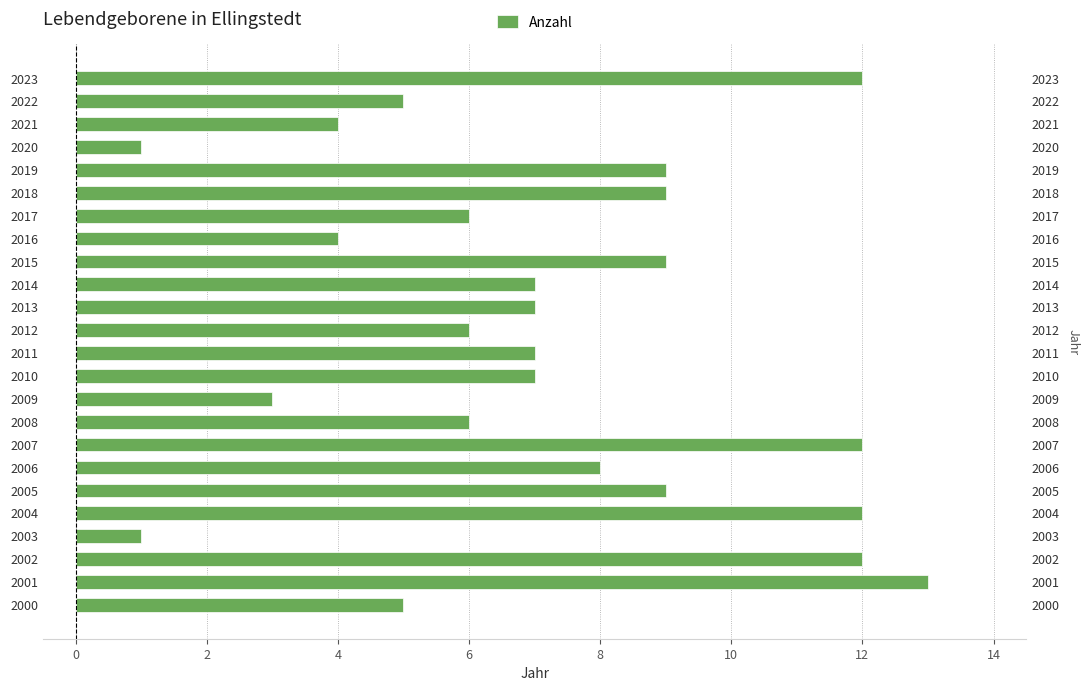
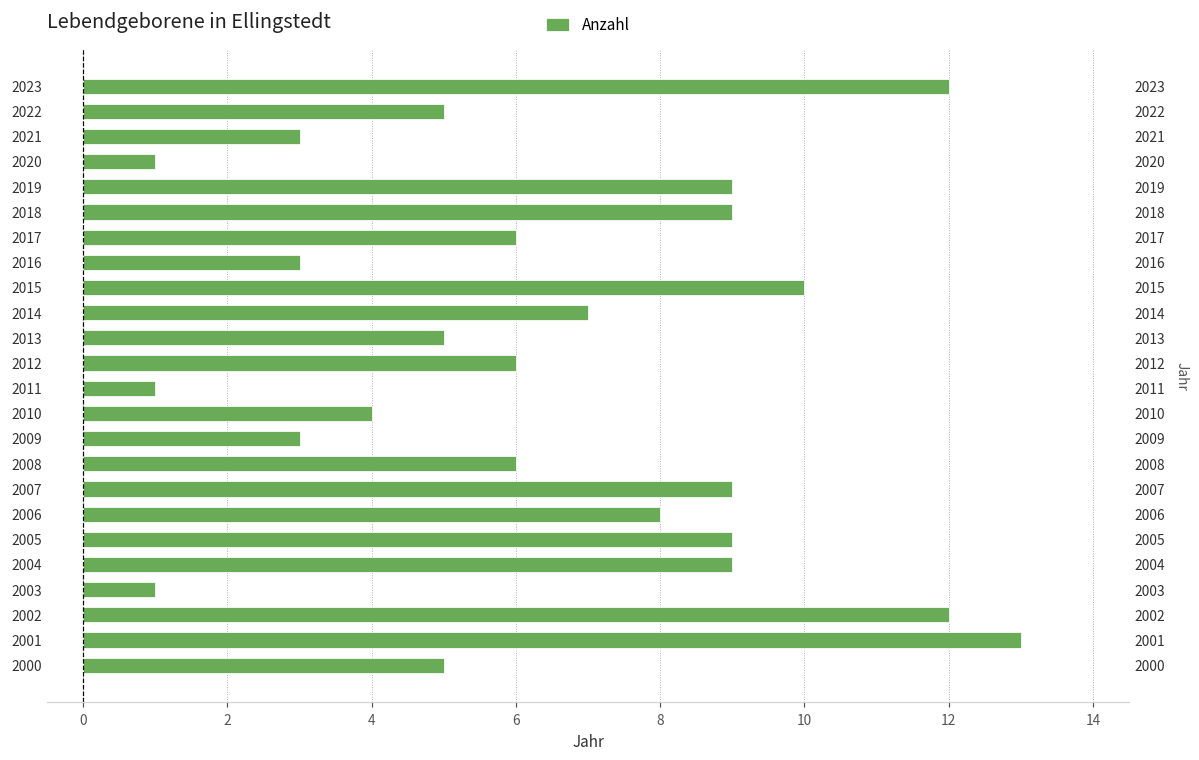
2021: 4 -> 3
2016: 4 -> 3
2015: 9 -> 10
2013: 7 -> 5
2011: 7 -> 1
2010: 7 -> 4
2007: 12 -> 9
2004: 12 -> 9
